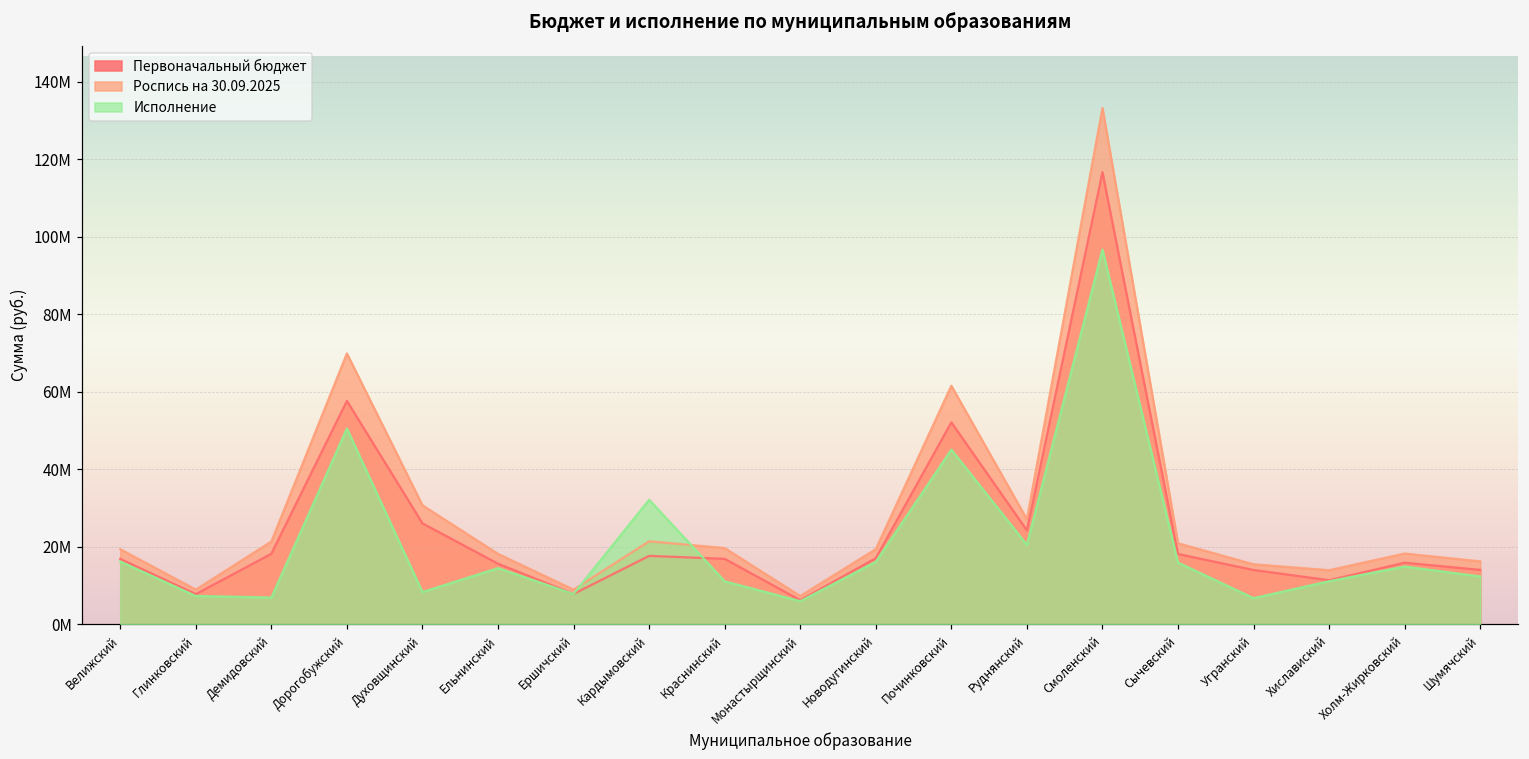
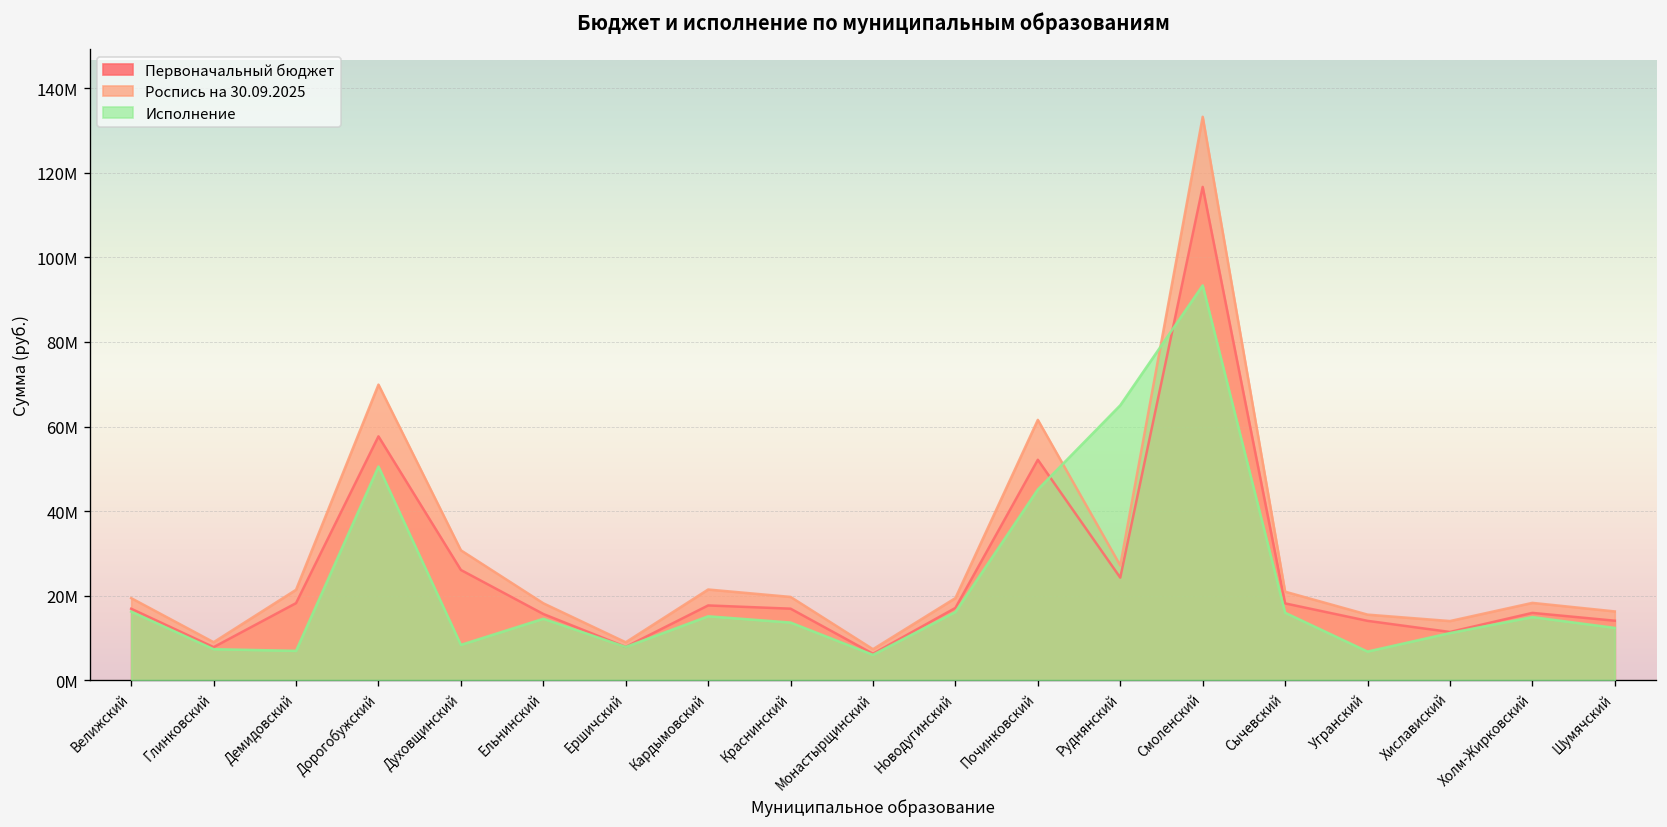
Исполнение, Кардымовский: 32000000 -> 15000000
Исполнение, Краснинский: 11000000 -> 14000000
Исполнение, Руднянский: 21000000 -> 65000000
Исполнение, Смоленский: 97000000 -> 93000000
